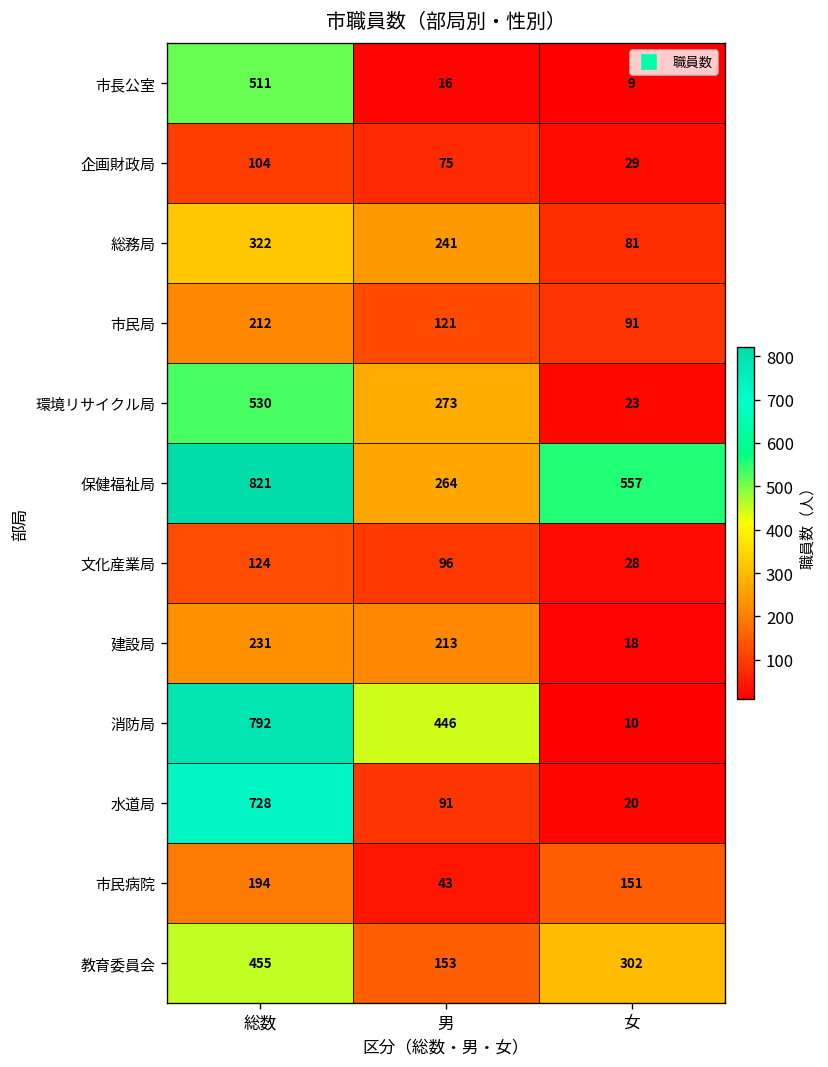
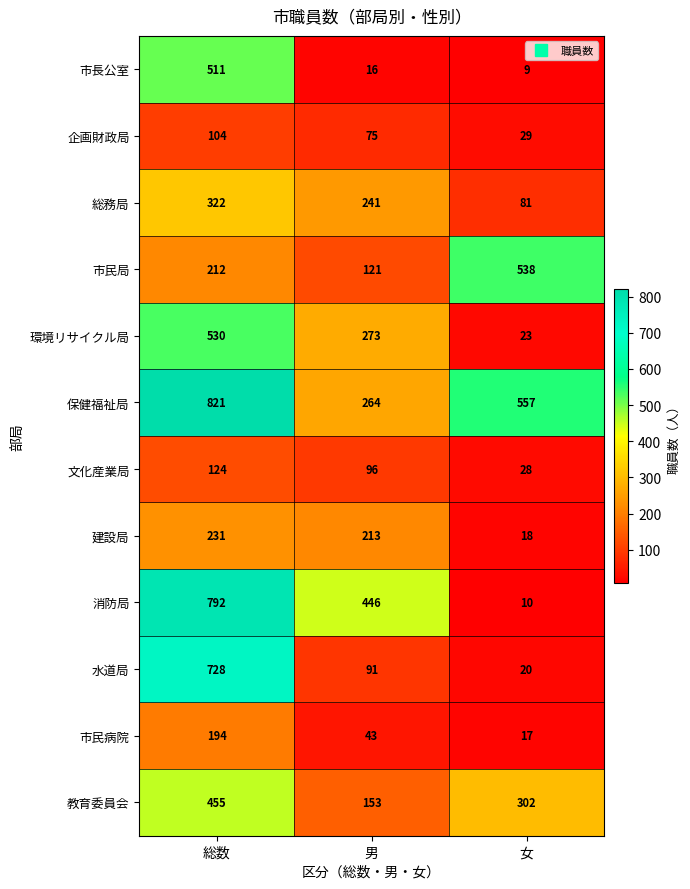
市民局, 女: 91 -> 538
市民病院, 女: 151 -> 17
